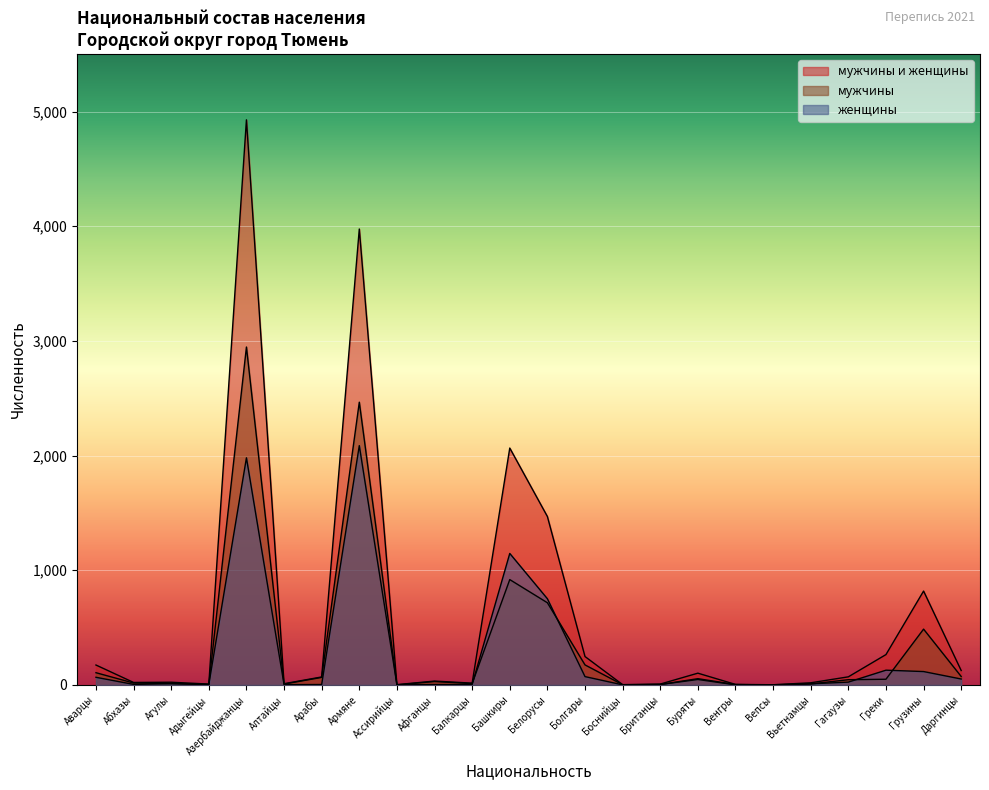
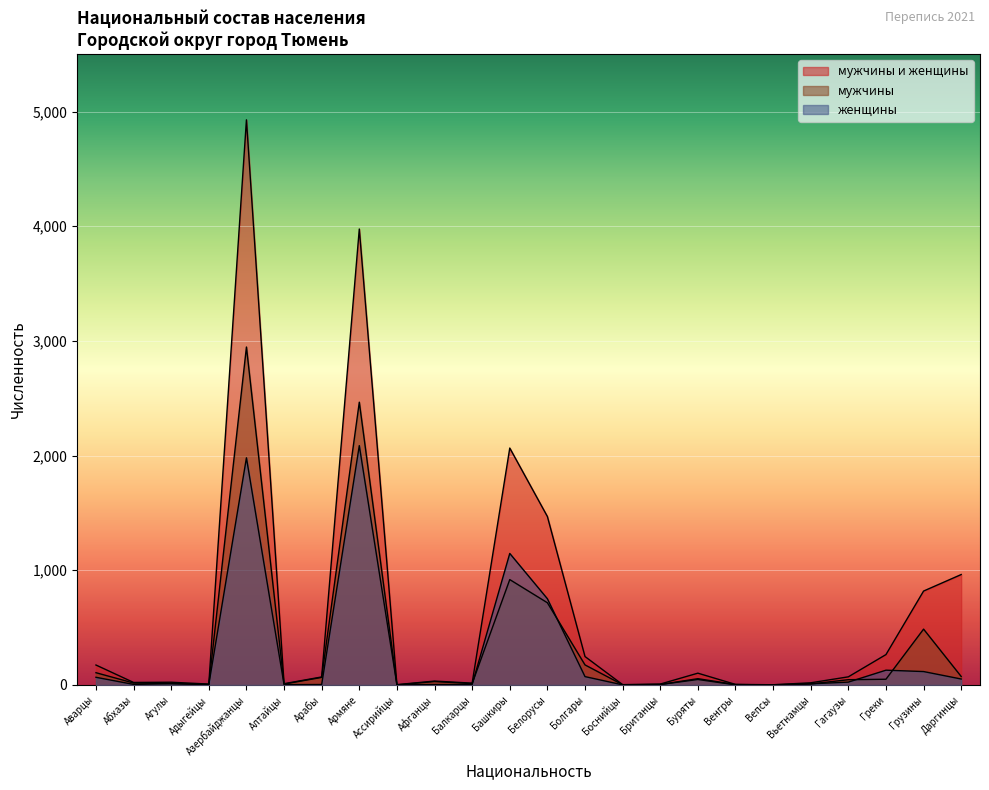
мужчины и женщины, Даргинцы: 130 -> 960
